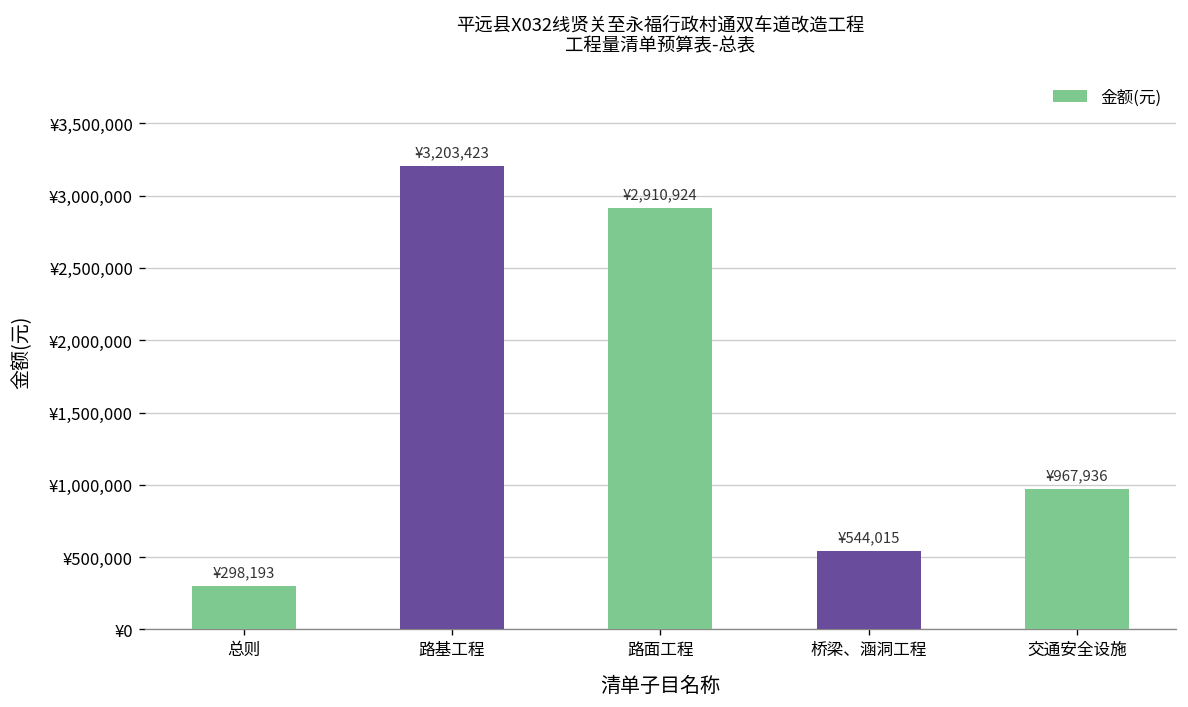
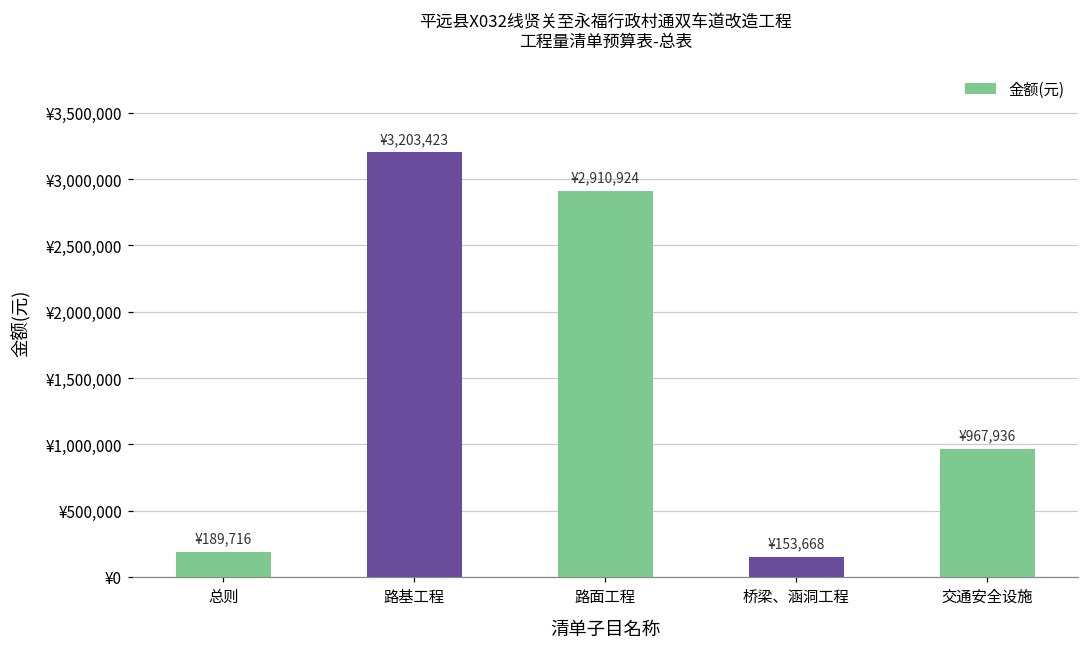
总则: ¥298,193 -> ¥189,716
桥梁、涵洞工程: ¥544,015 -> ¥153,668
